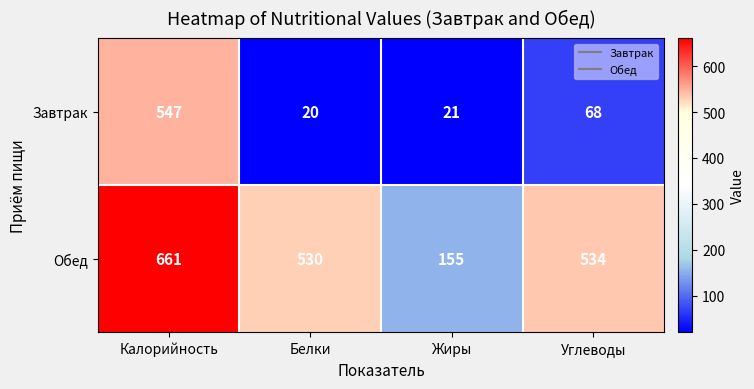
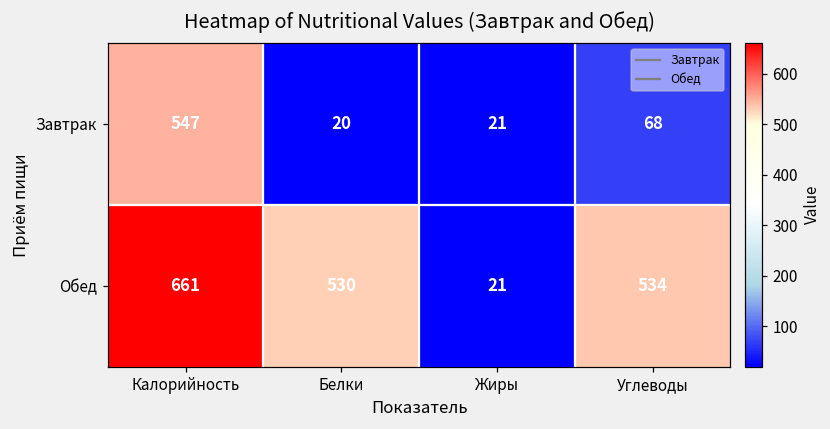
Обед, Жиры: 155 -> 21
